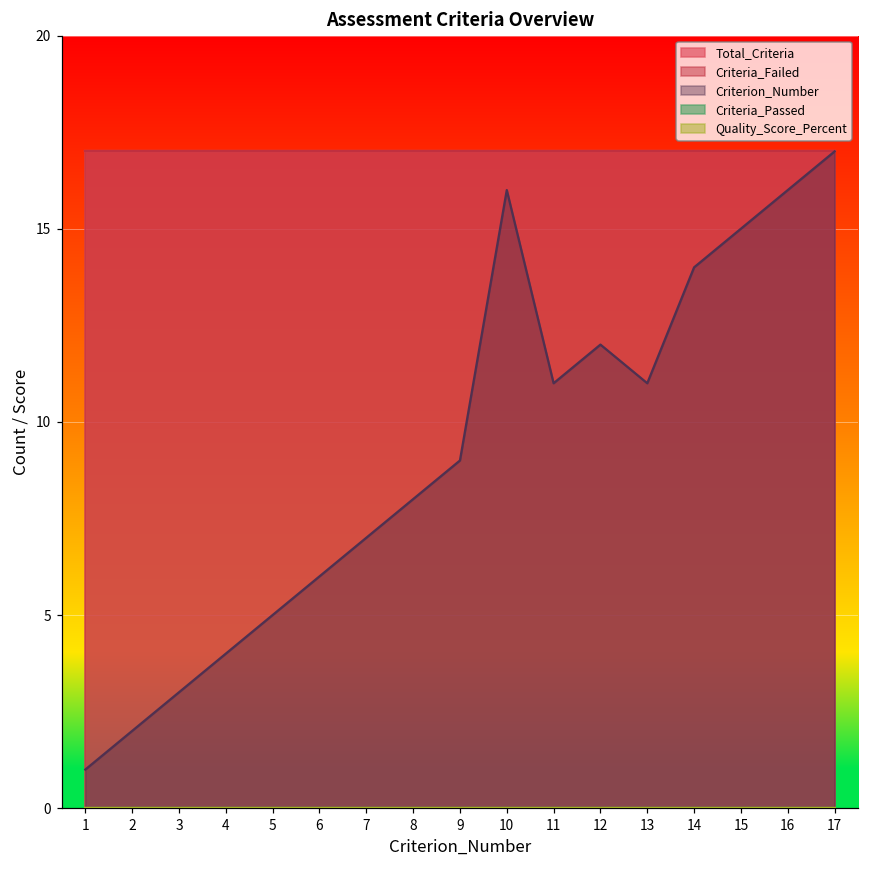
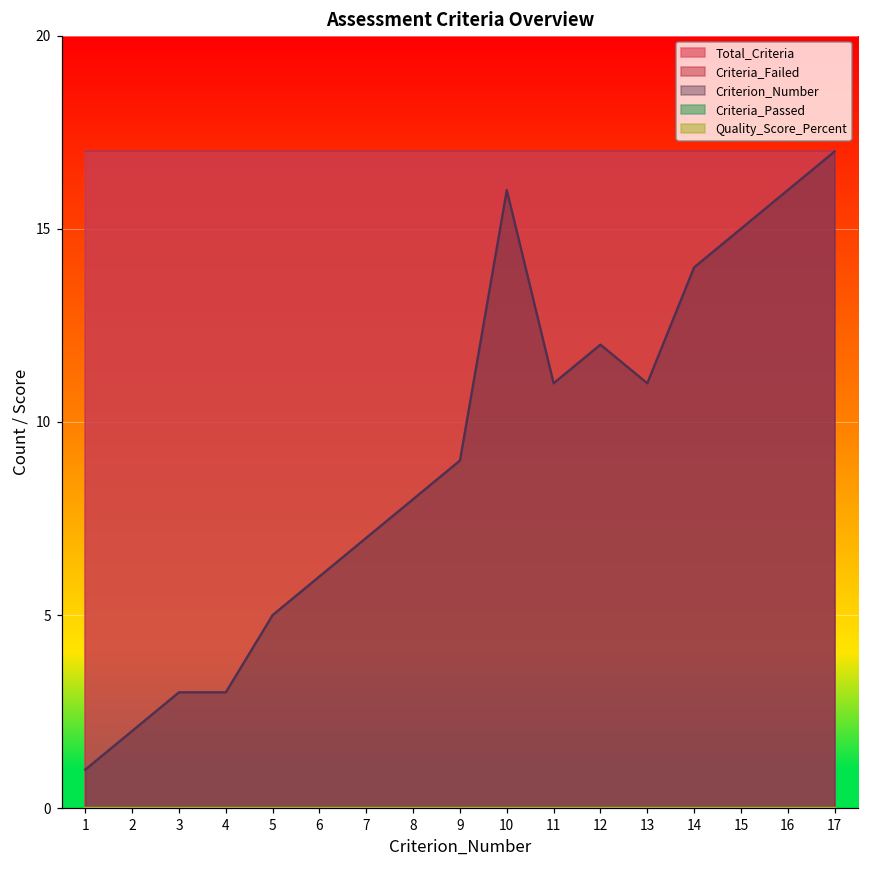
Criterion_Number, 4: 4 -> 3
